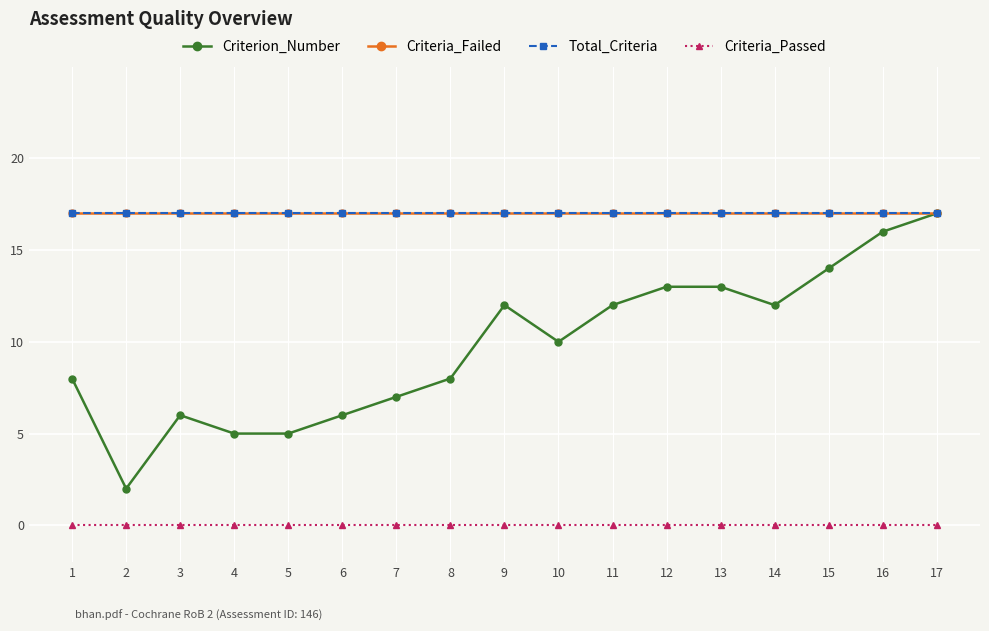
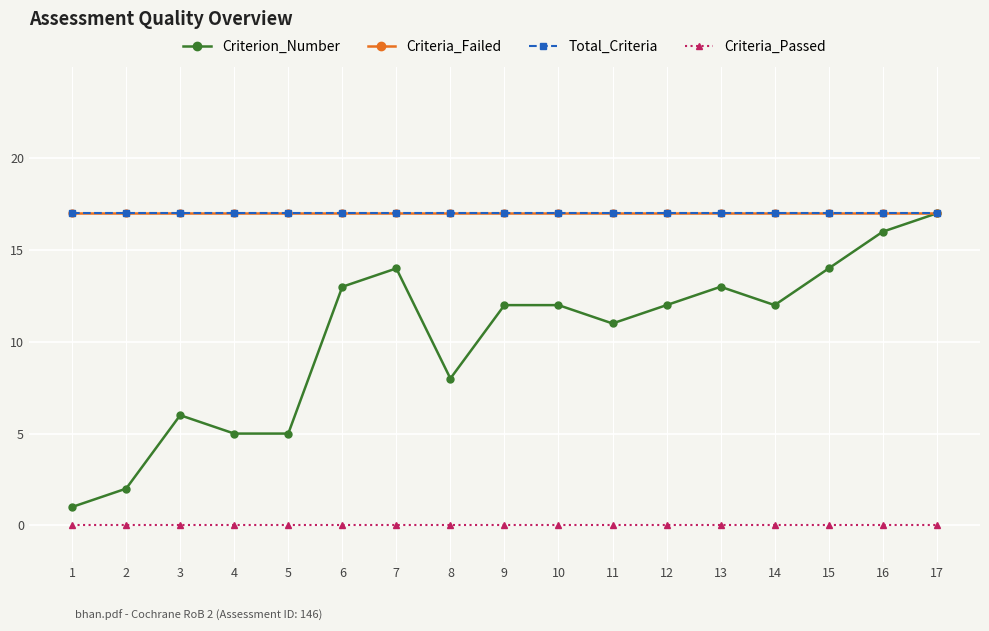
Criterion_Number, 1: 8 -> 1
Criterion_Number, 6: 6 -> 13
Criterion_Number, 7: 7 -> 14
Criterion_Number, 10: 10 -> 12
Criterion_Number, 11: 12 -> 11
Criterion_Number, 12: 13 -> 12
